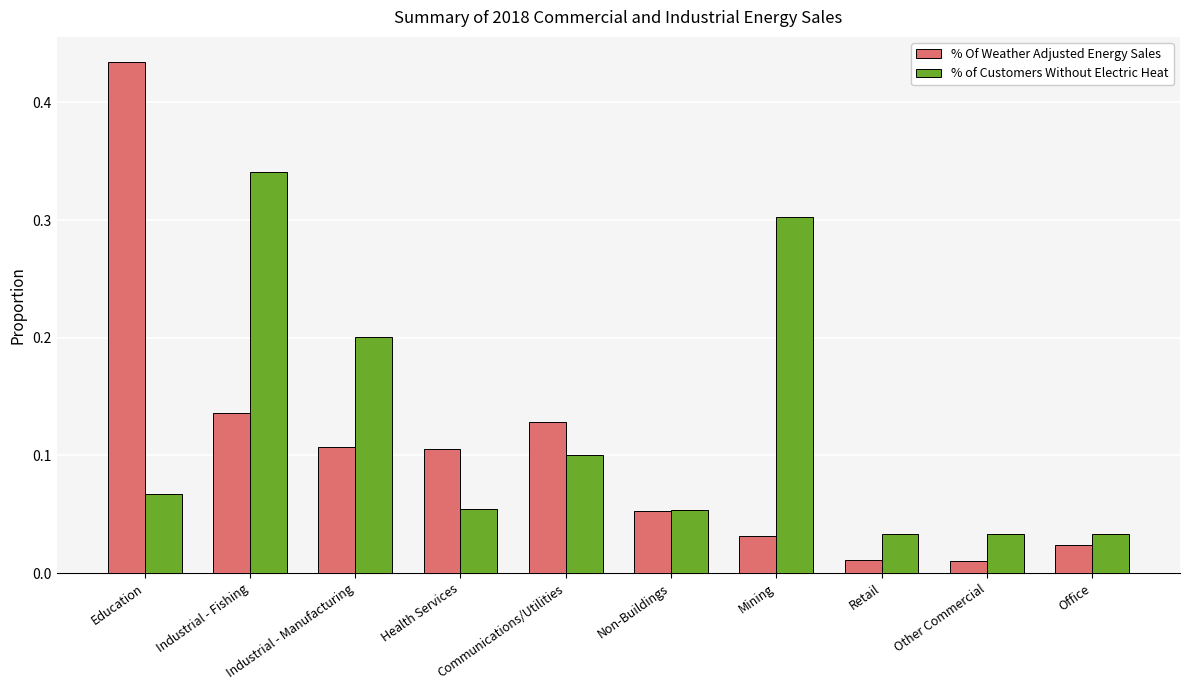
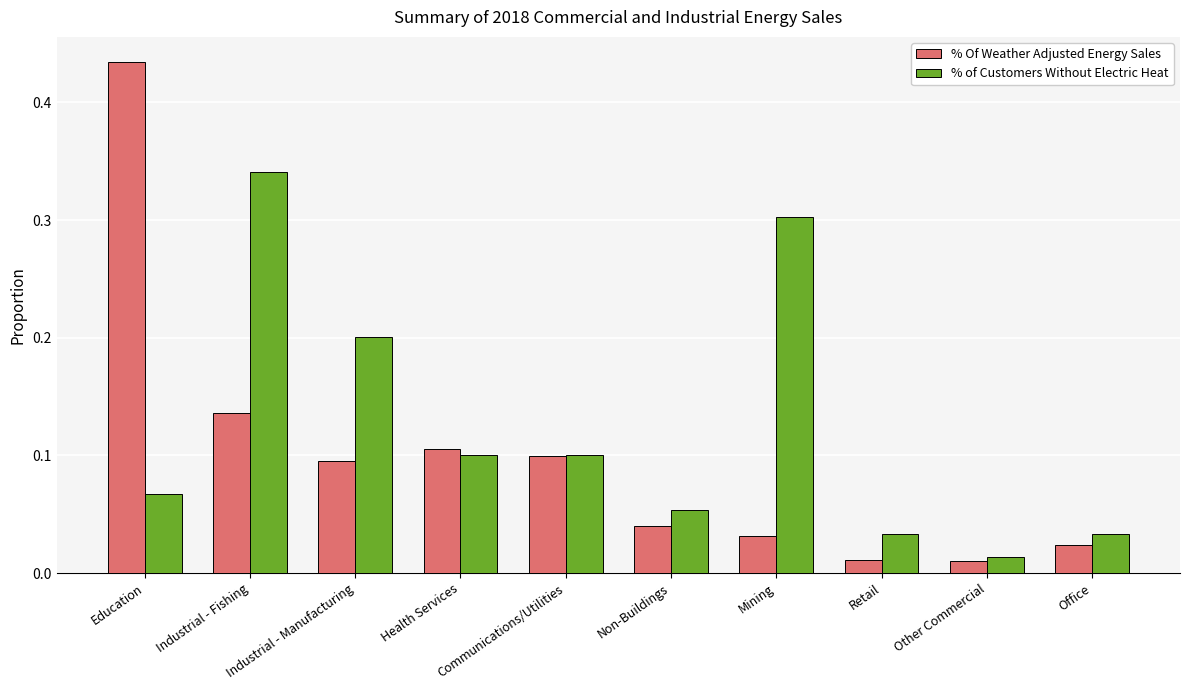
% Of Weather Adjusted Energy Sales, Industrial - Manufacturing: 0.107 -> 0.095
% of Customers Without Electric Heat, Health Services: 0.055 -> 0.100
% Of Weather Adjusted Energy Sales, Communications/Utilities: 0.129 -> 0.100
% Of Weather Adjusted Energy Sales, Non-Buildings: 0.053 -> 0.040
% of Customers Without Electric Heat, Other Commercial: 0.033 -> 0.014
